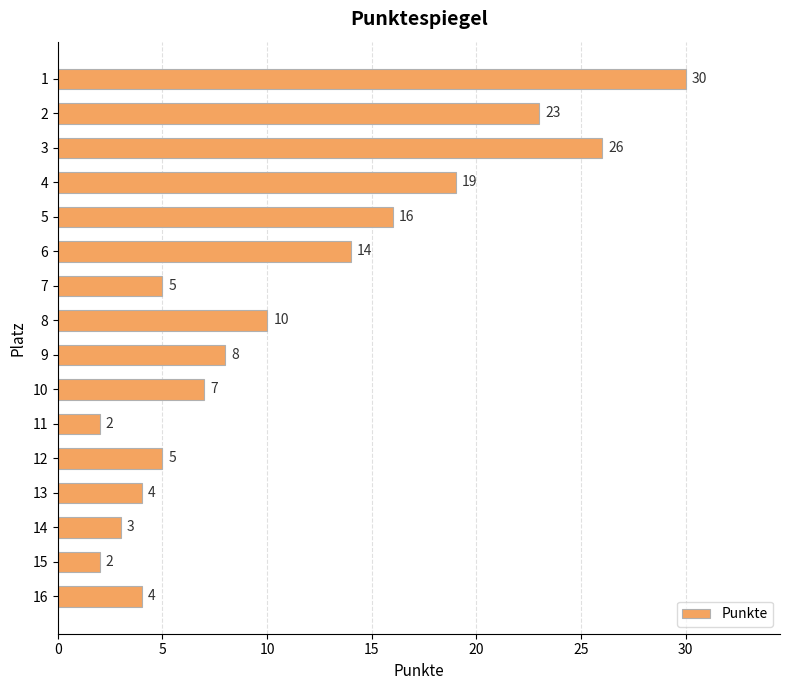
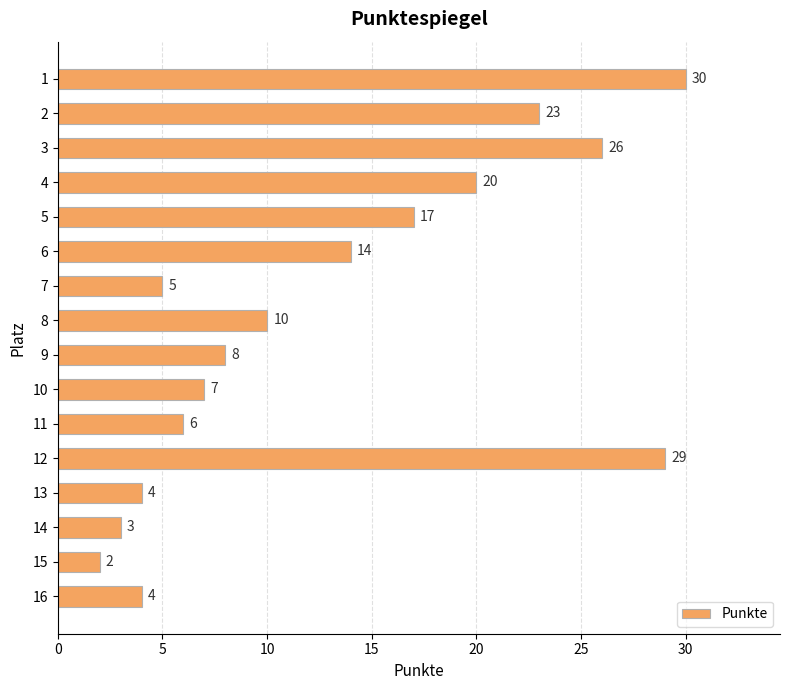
4: 19 -> 20
5: 16 -> 17
11: 2 -> 6
12: 5 -> 29
